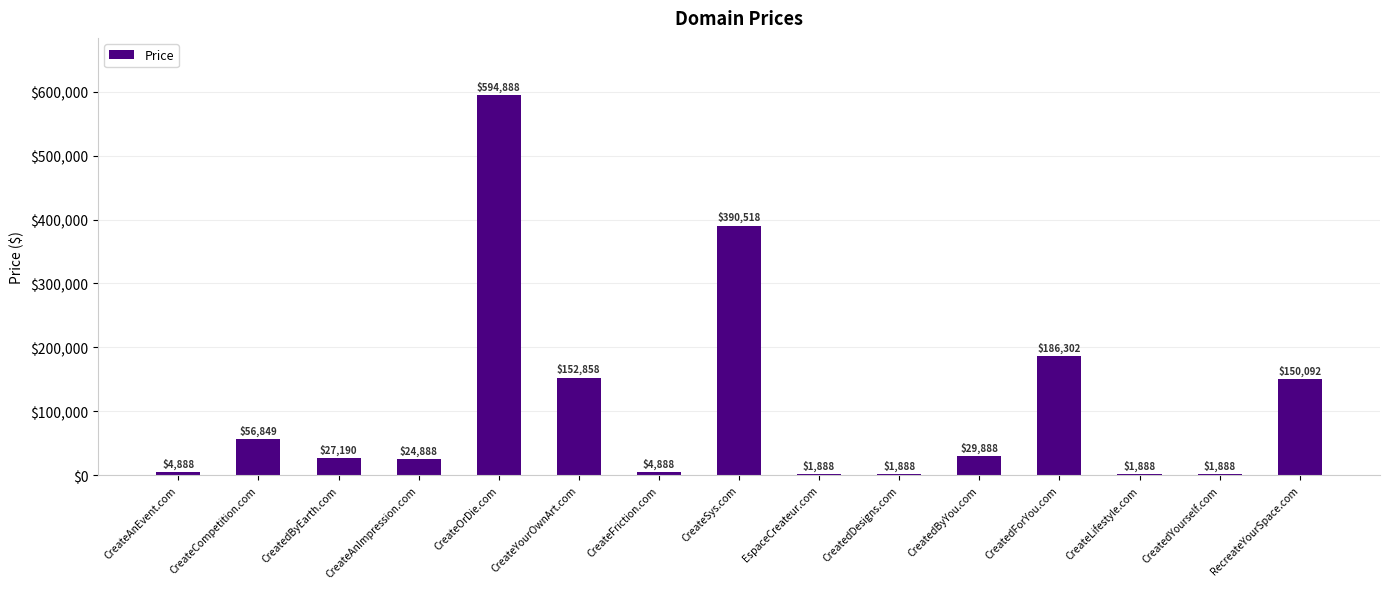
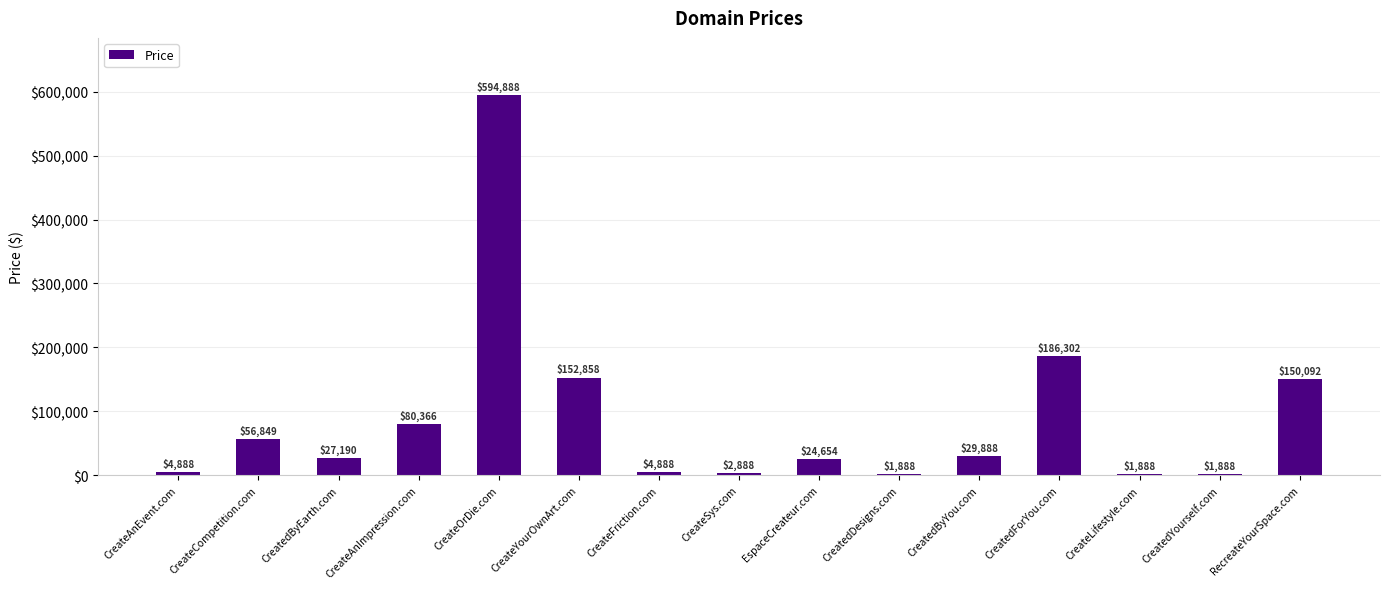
CreateAnImpression.com: $24,888 -> $80,366
CreateSys.com: $390,518 -> $2,888
EspaceCreateur.com: $1,888 -> $24,654
